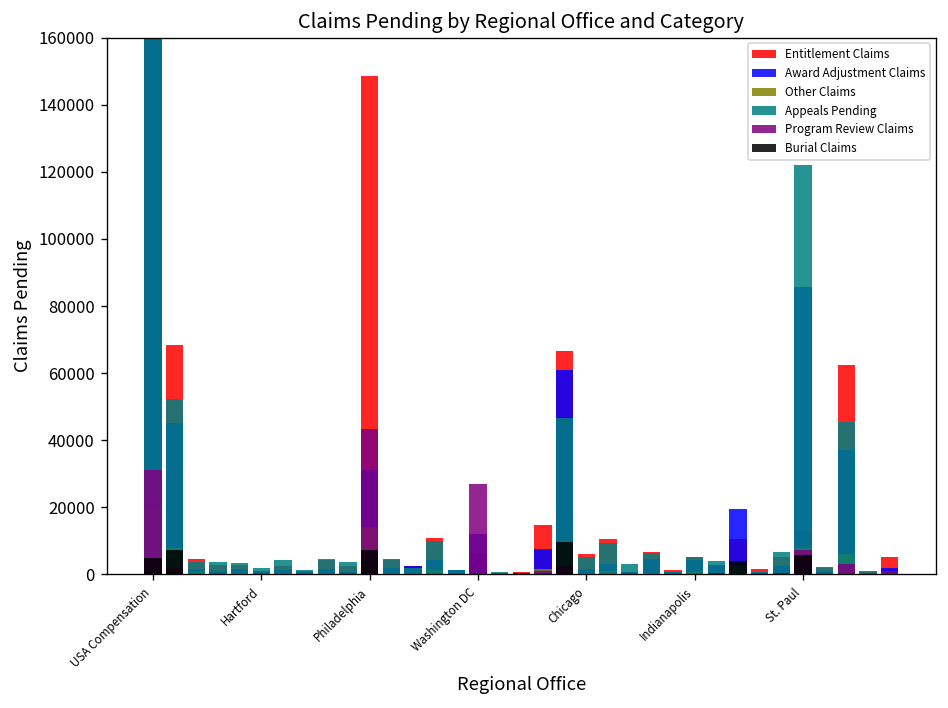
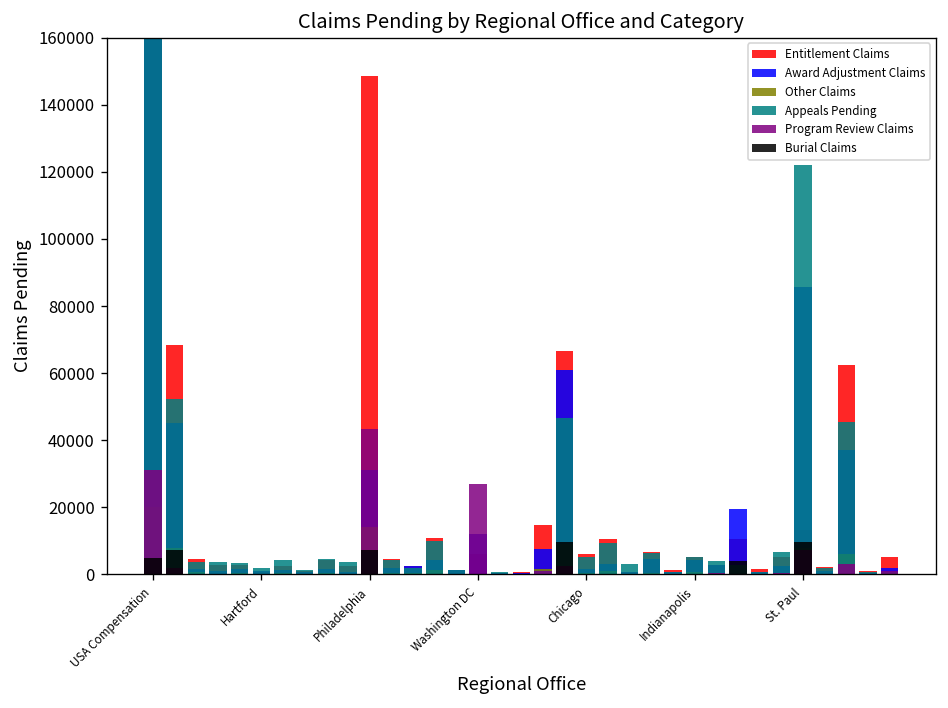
Burial Claims, St. Paul: 6000 -> 10000
